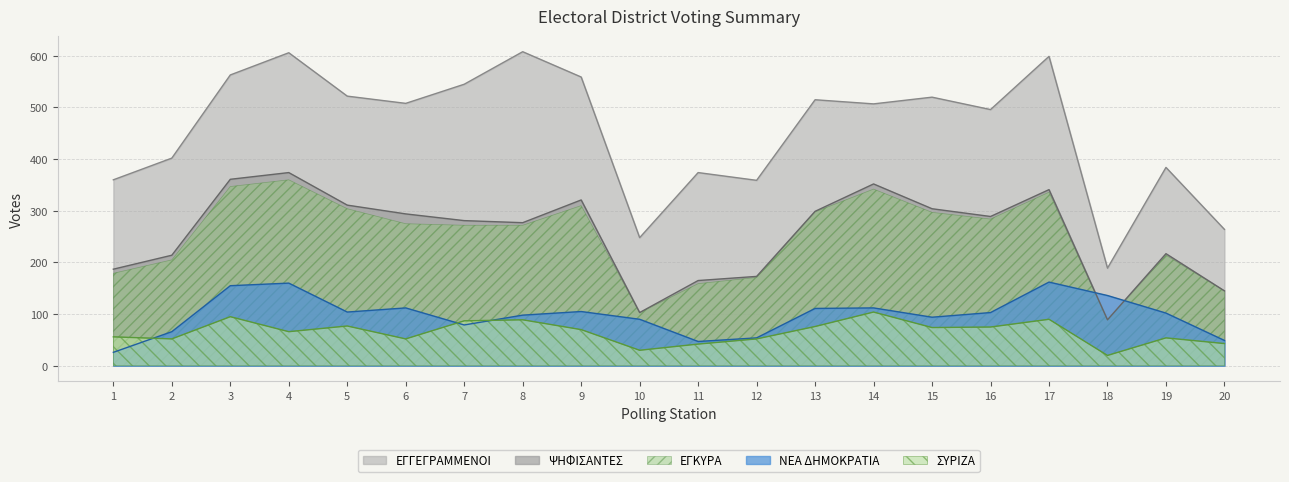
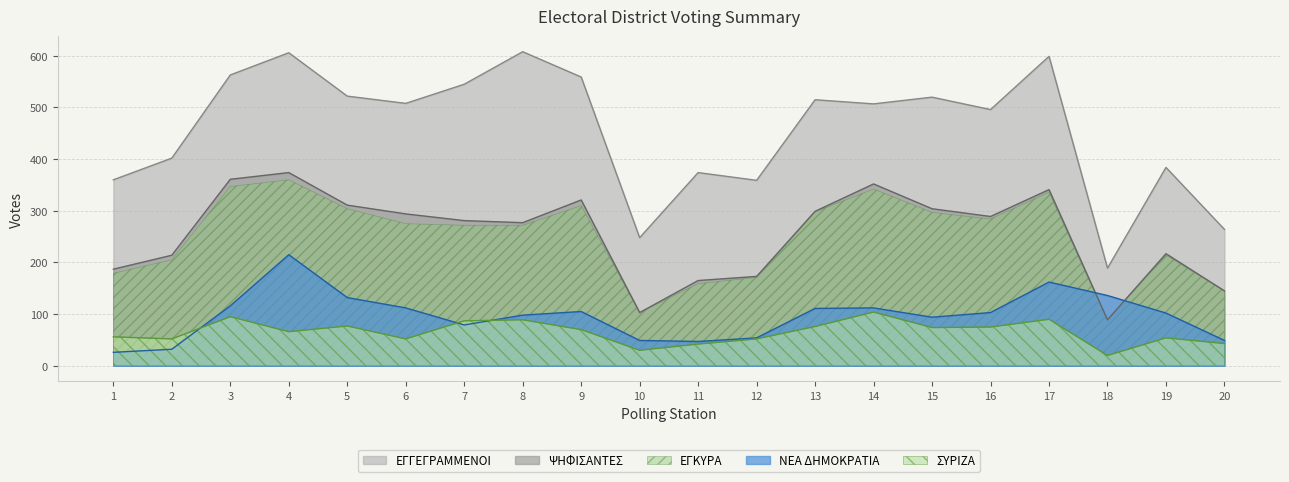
ΝΕΑ ΔΗΜΟΚΡΑΤΙΑ, 2: 70 -> 30
ΝΕΑ ΔΗΜΟΚΡΑΤΙΑ, 3: 160 -> 120
ΝΕΑ ΔΗΜΟΚΡΑΤΙΑ, 4: 160 -> 220
ΝΕΑ ΔΗΜΟΚΡΑΤΙΑ, 5: 100 -> 130
ΝΕΑ ΔΗΜΟΚΡΑΤΙΑ, 10: 90 -> 50
